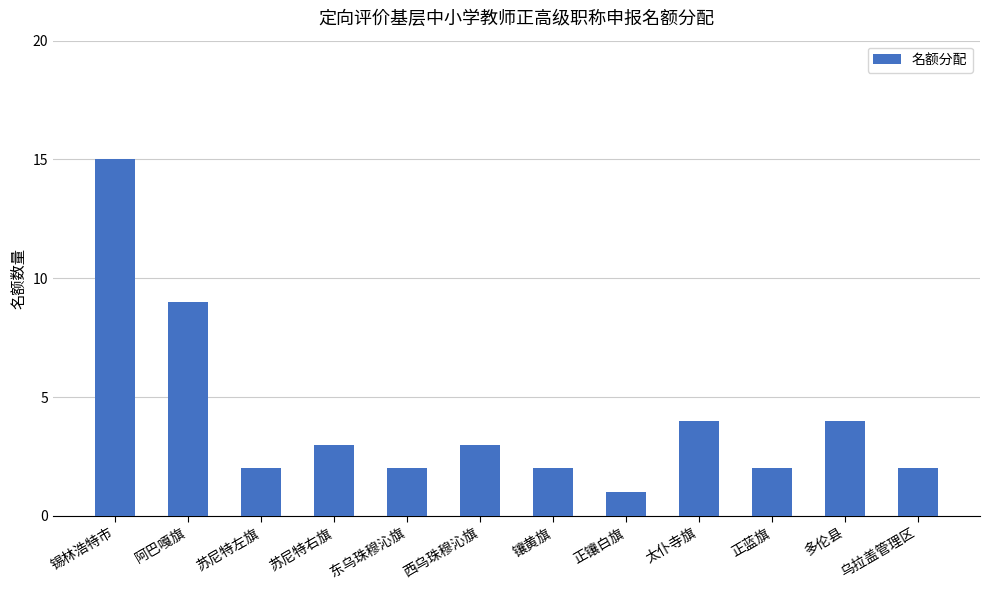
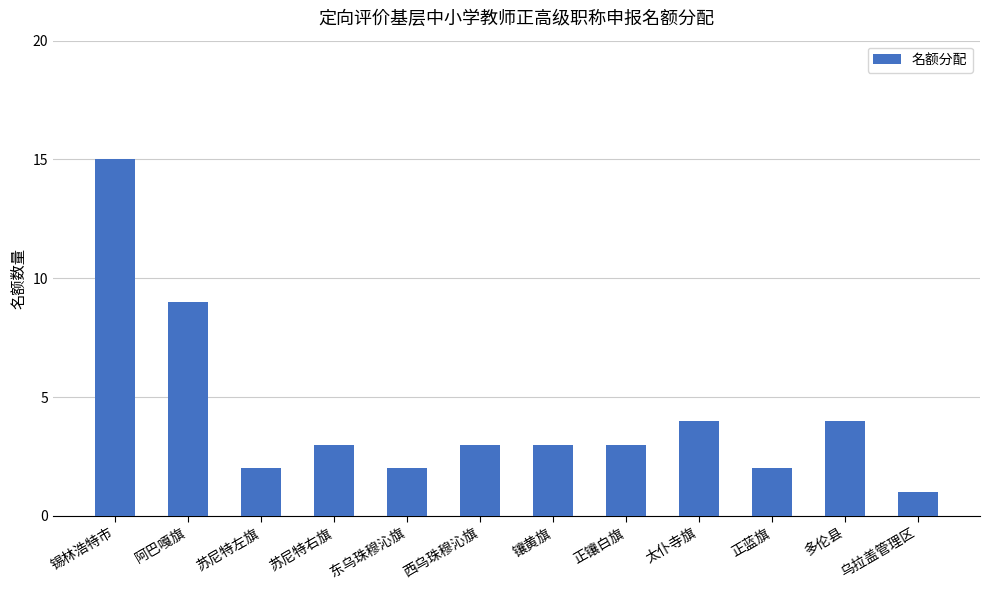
镶黄旗: 2 -> 3
正镶白旗: 1 -> 3
乌拉盖管理区: 2 -> 1
